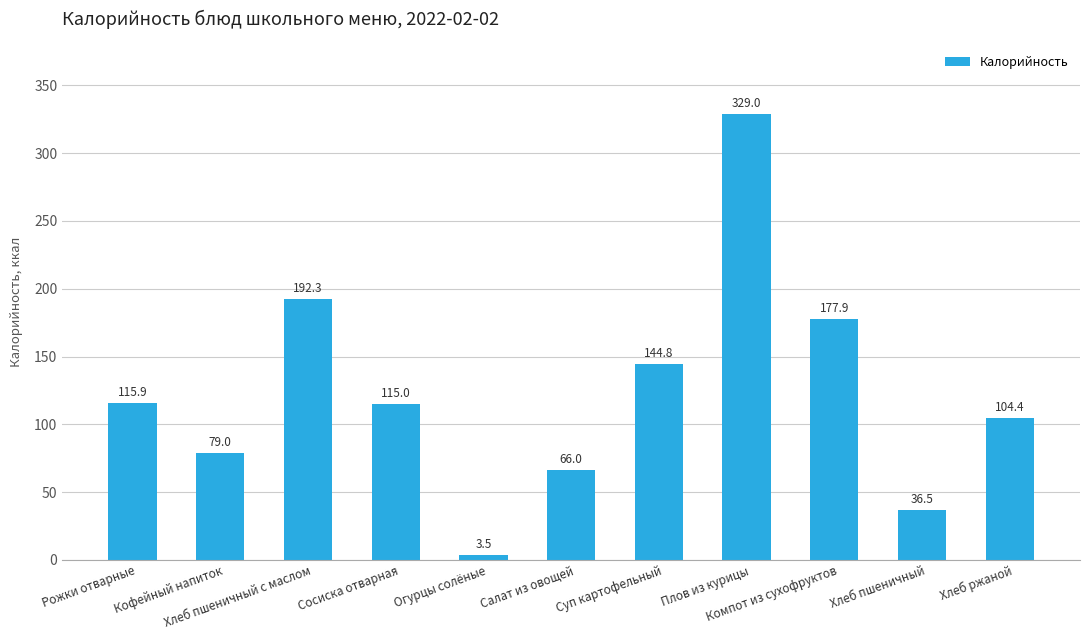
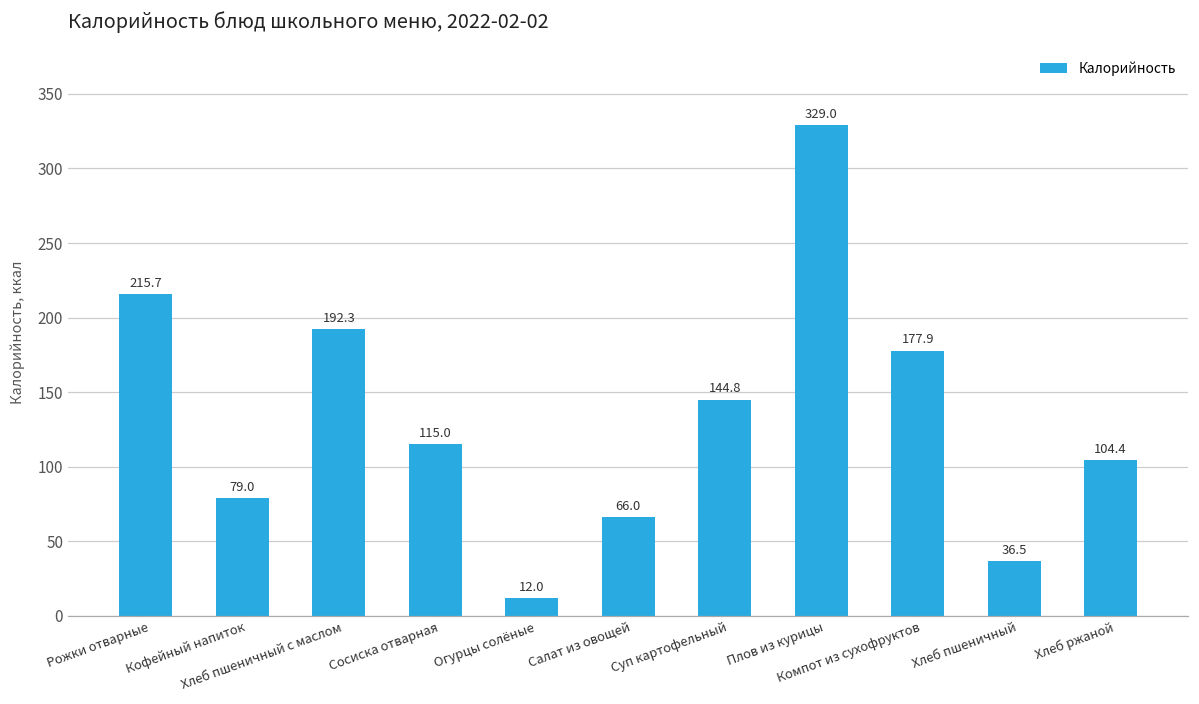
Рожки отварные: 115.9 -> 215.7
Огурцы солёные: 3.5 -> 12.0
